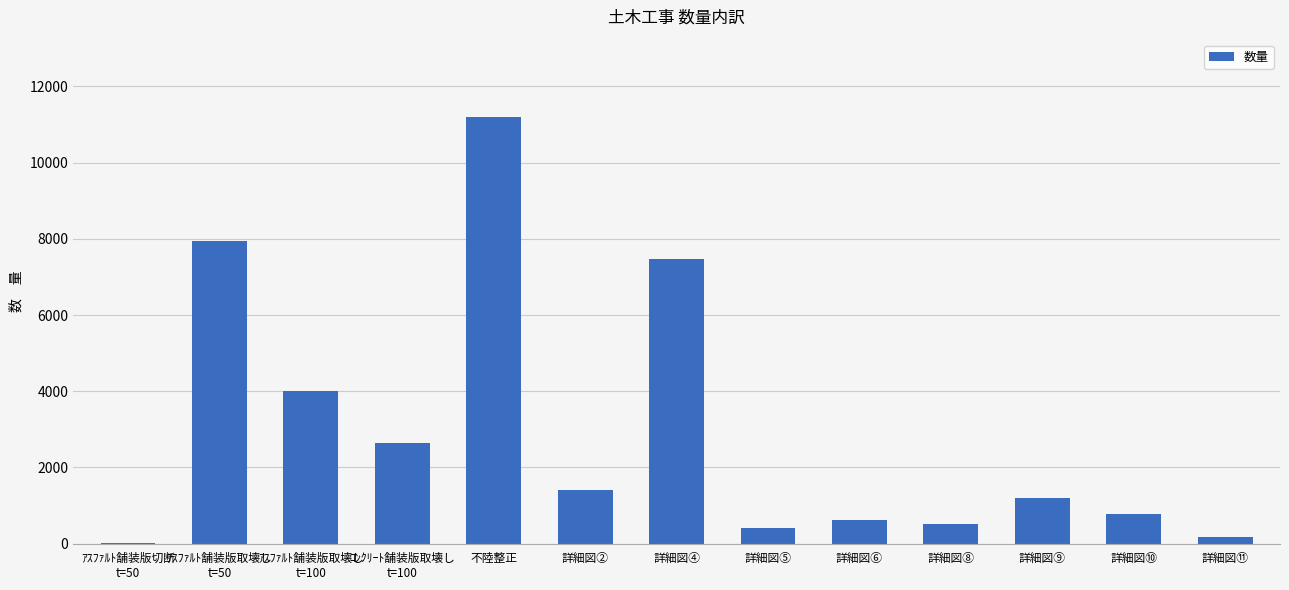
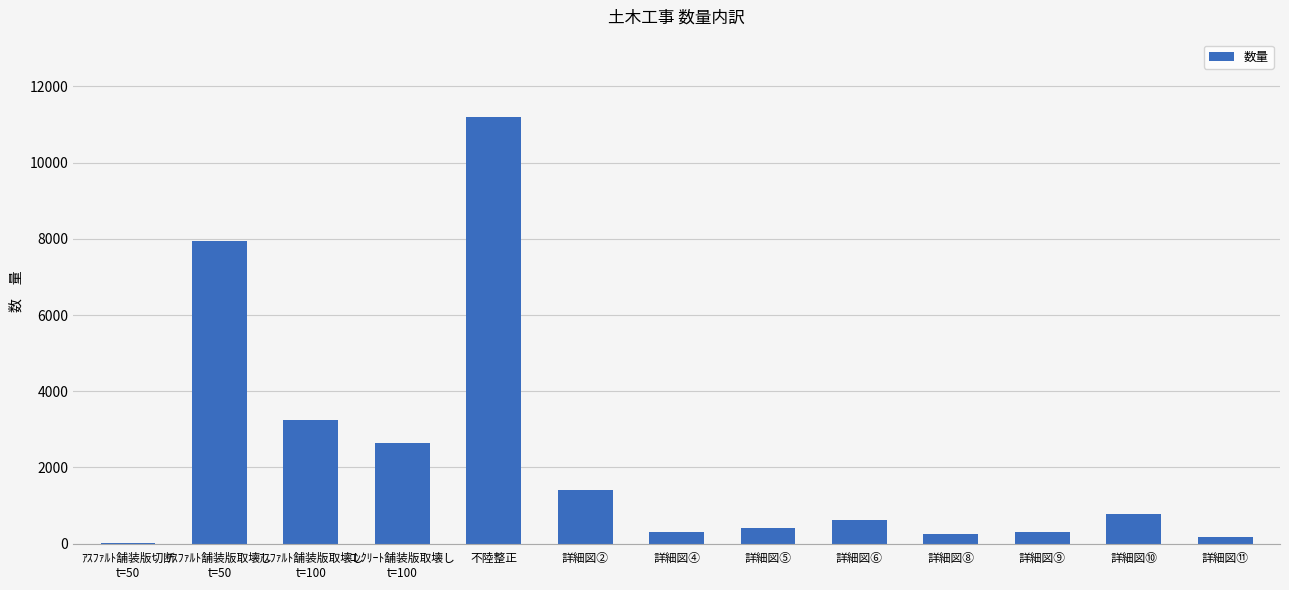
ｱｽﾌｧﾙﾄ舗装版取壊し t=100: 4000 -> 3200
詳細図④: 7500 -> 300
詳細図⑧: 500 -> 300
詳細図⑨: 1200 -> 300
